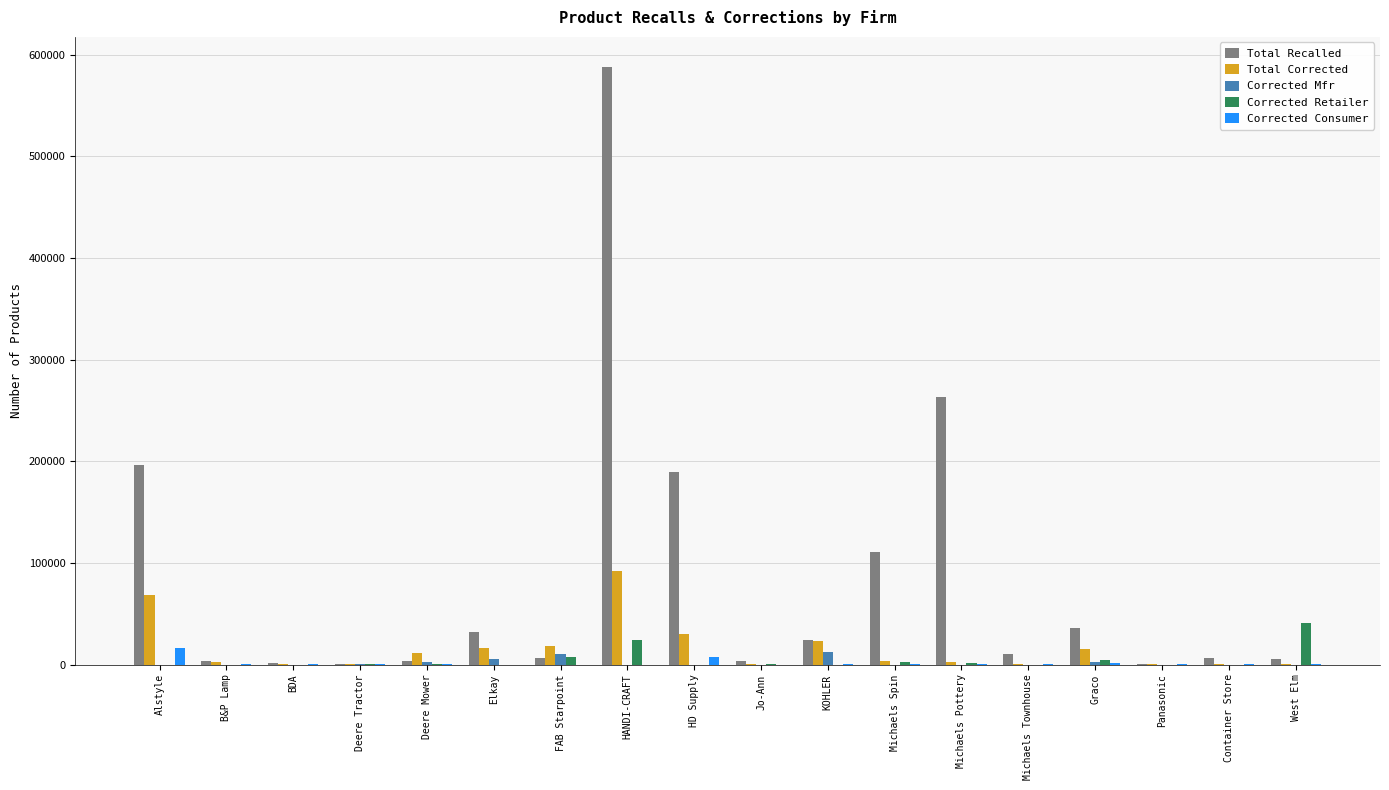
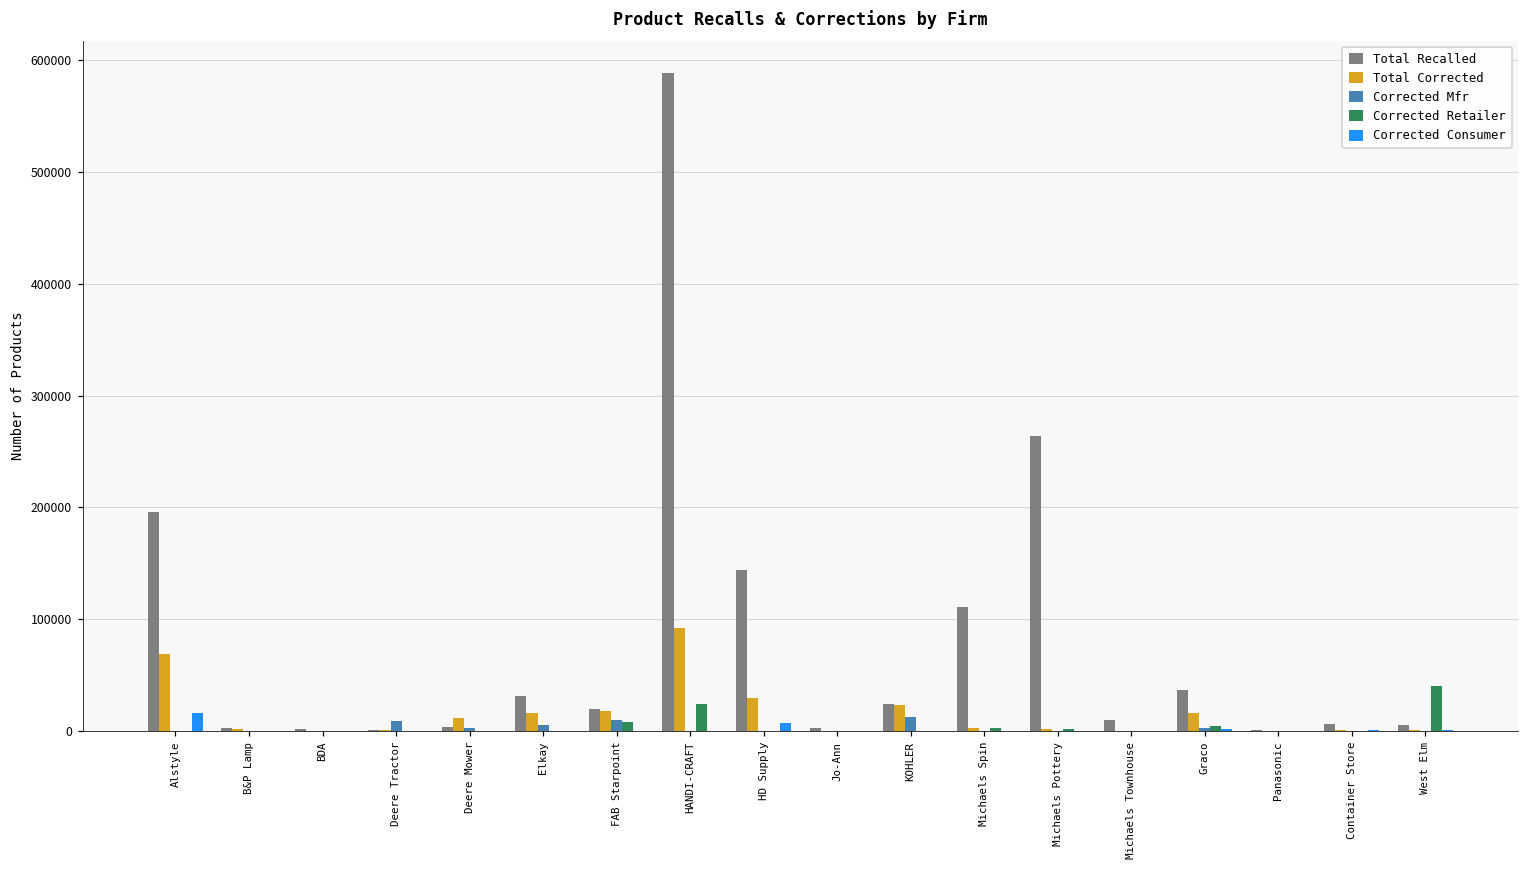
Corrected Mfr, Deere Tractor: 0 -> 9000
Total Recalled, FAB Starpoint: 6000 -> 20000
Total Recalled, HD Supply: 189000 -> 144000
